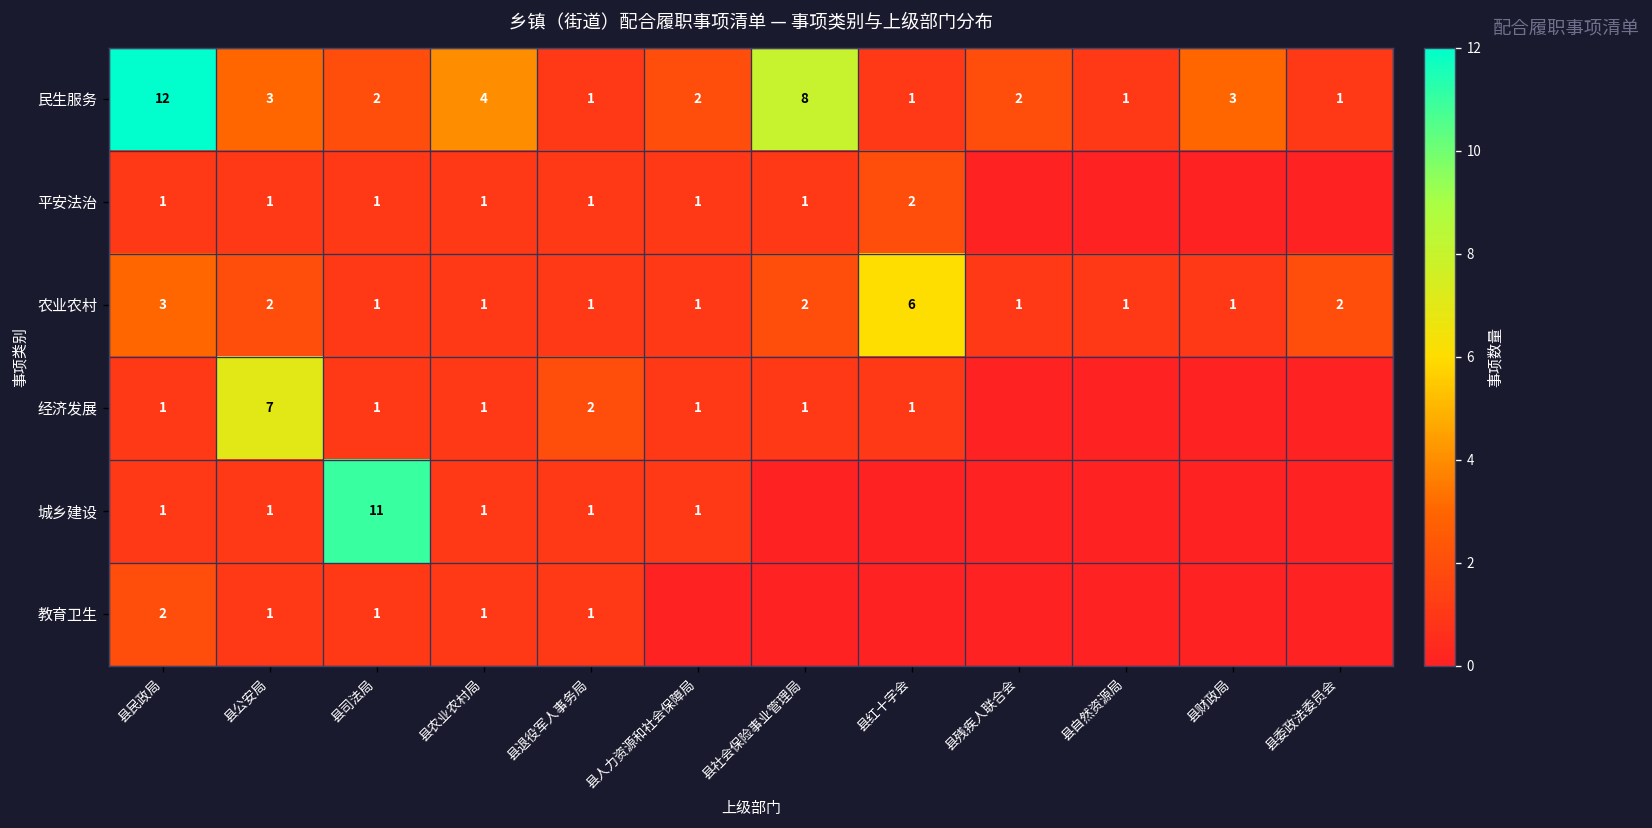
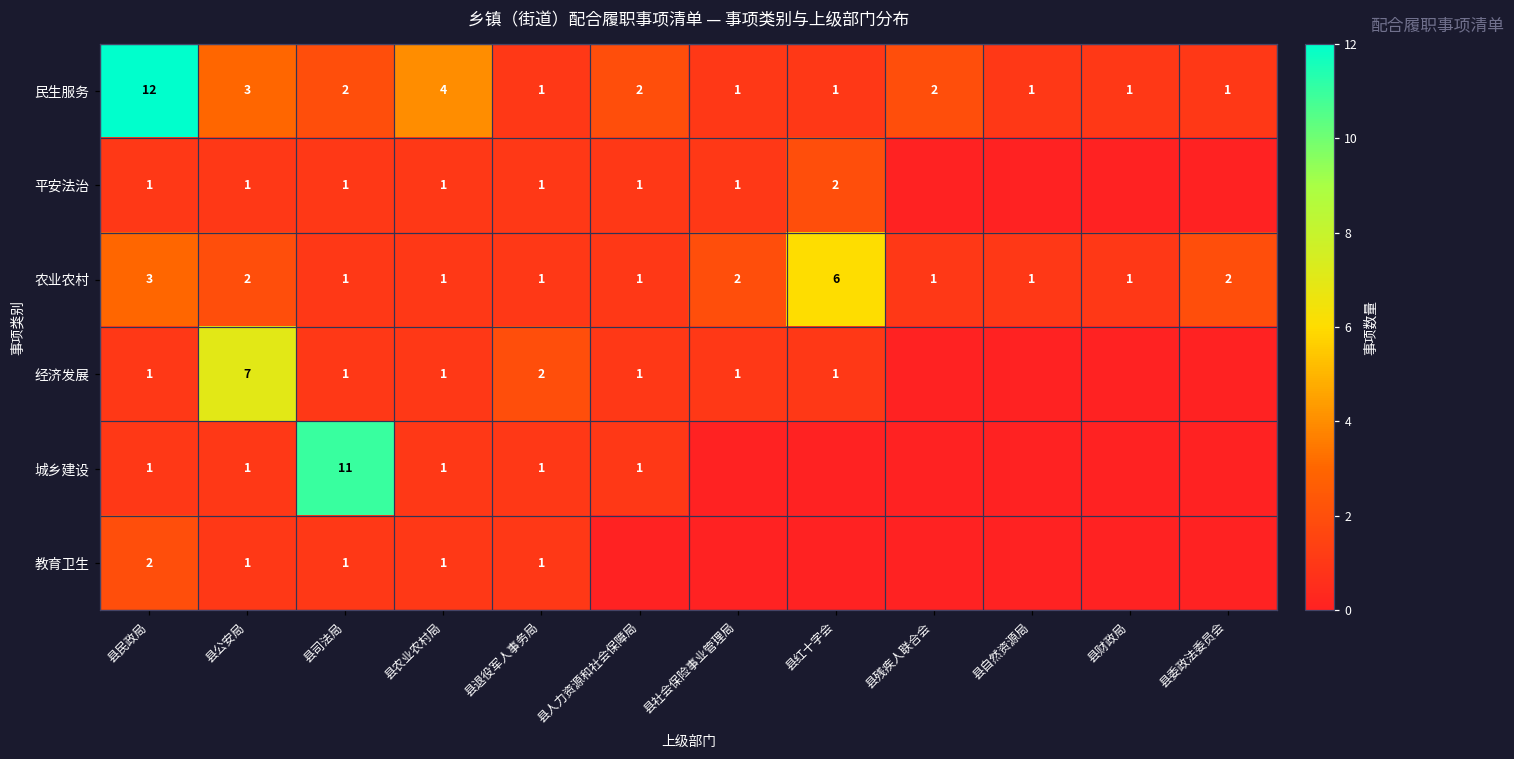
民生服务, 县社会保险事业管理局: 8 -> 1
民生服务, 县财政局: 3 -> 1
